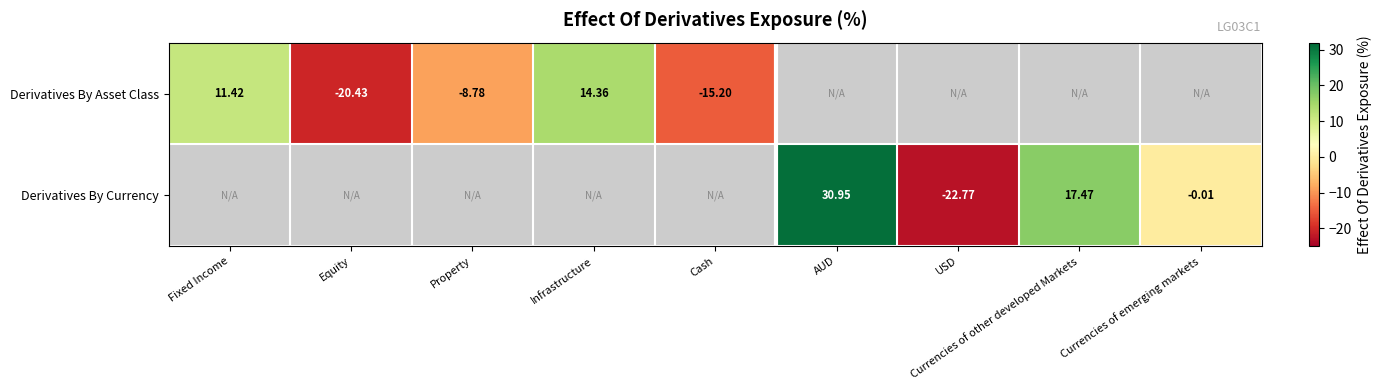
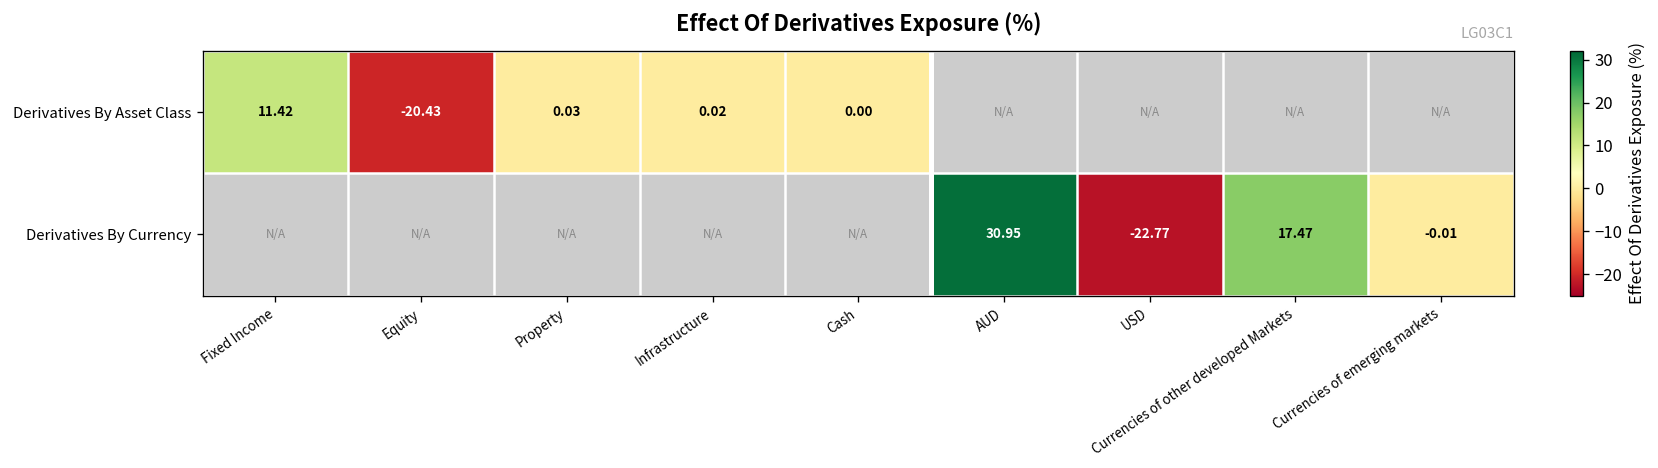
Derivatives By Asset Class, Property: -8.78 -> 0.03
Derivatives By Asset Class, Infrastructure: 14.36 -> 0.02
Derivatives By Asset Class, Cash: -15.20 -> 0.00
